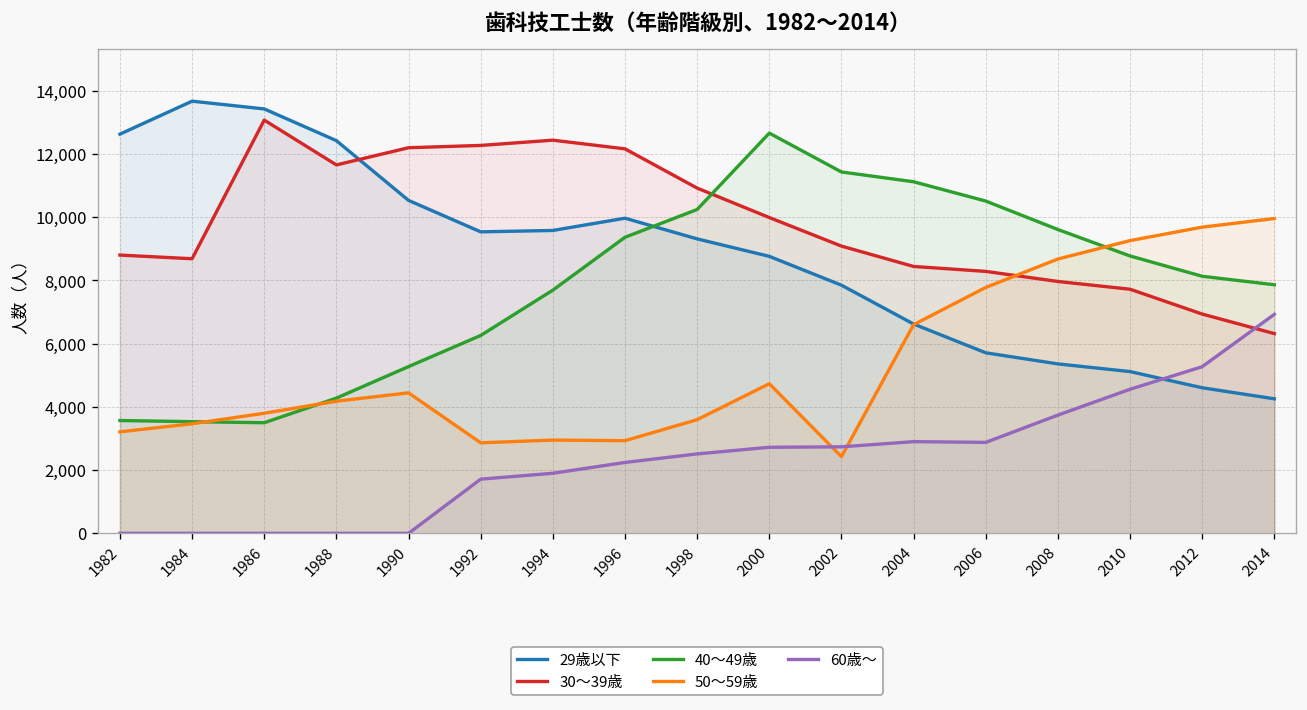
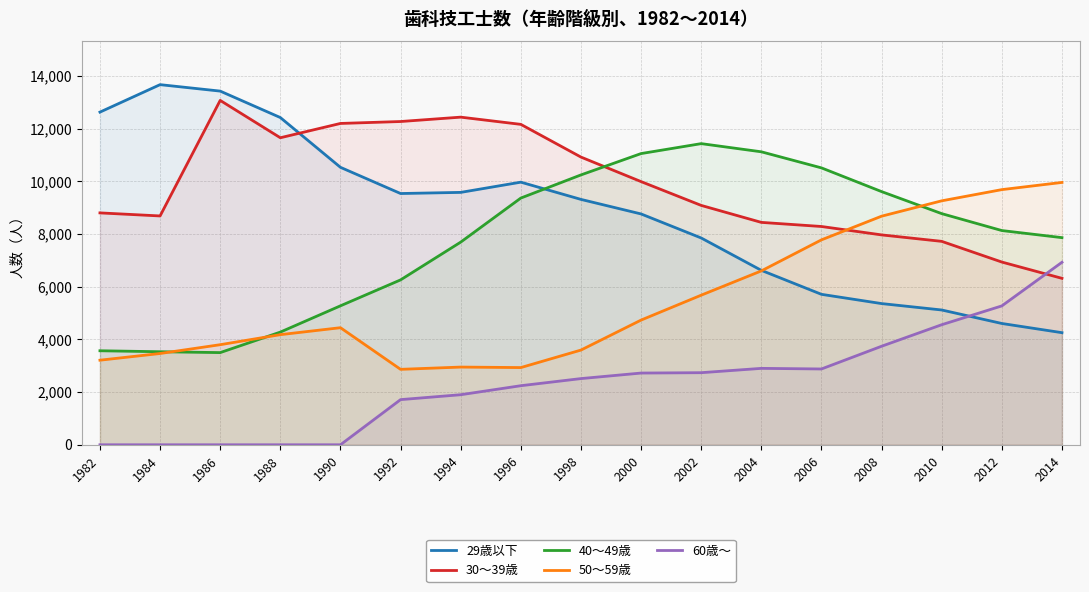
40～49歳, 2000: 12,700 -> 11,000
50～59歳, 2002: 2,400 -> 5,700
